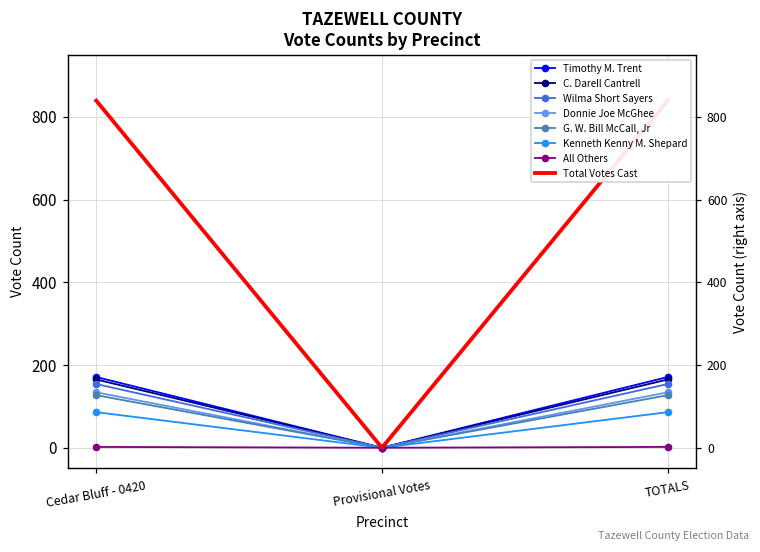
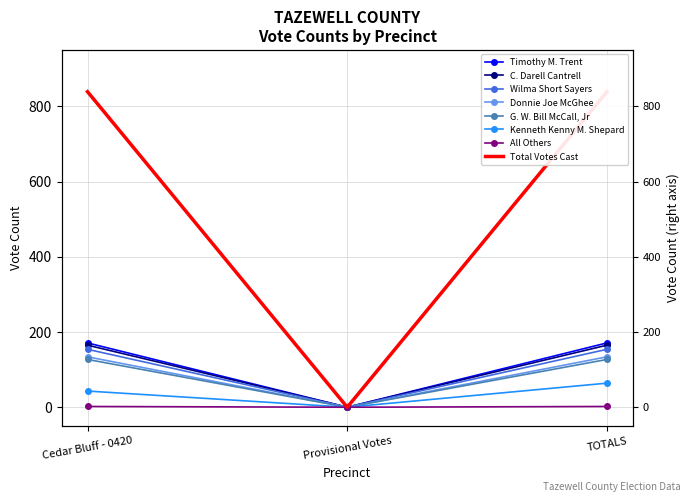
Kenneth Kenny M. Shepard, Cedar Bluff - 0420: 90 -> 40
Kenneth Kenny M. Shepard, TOTALS: 90 -> 60
